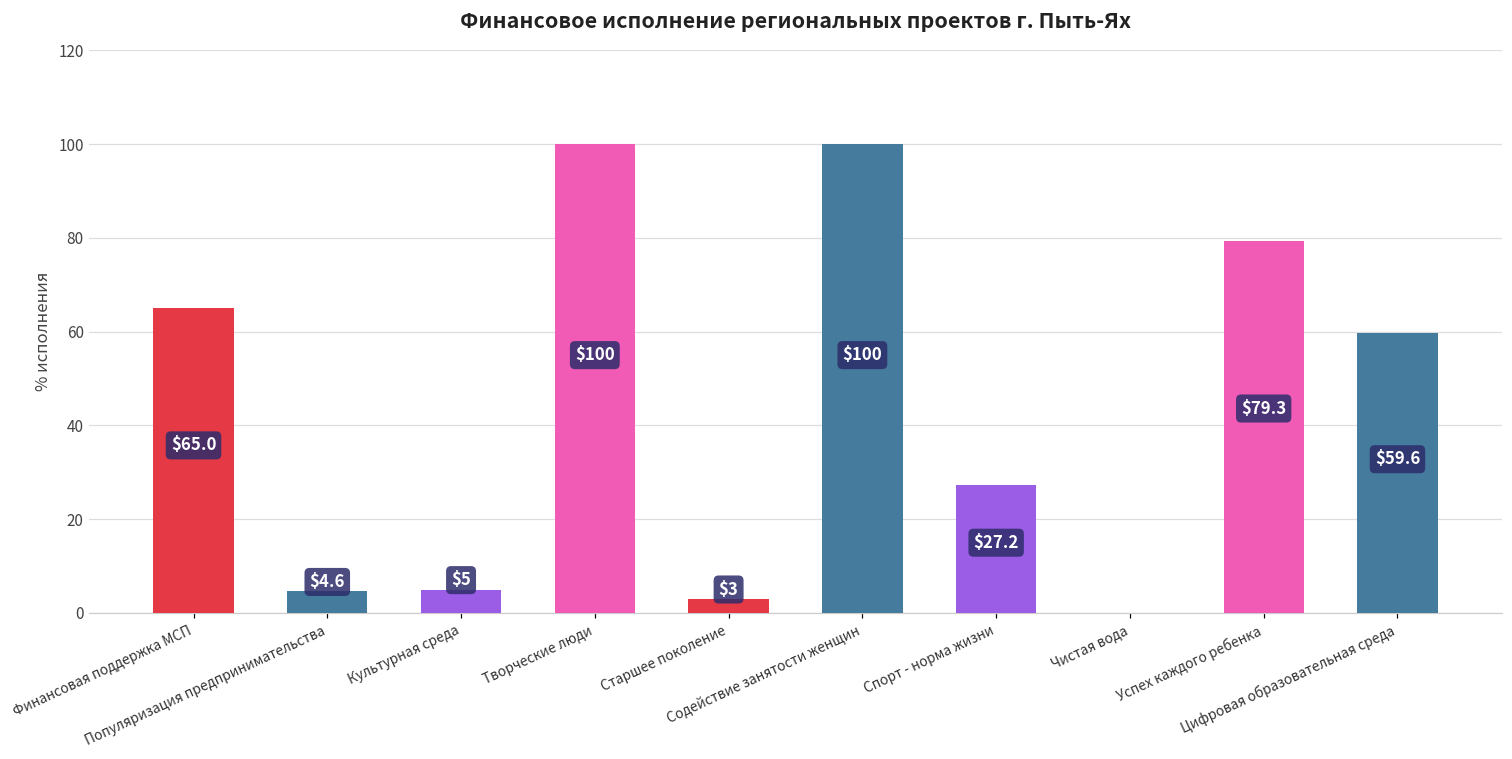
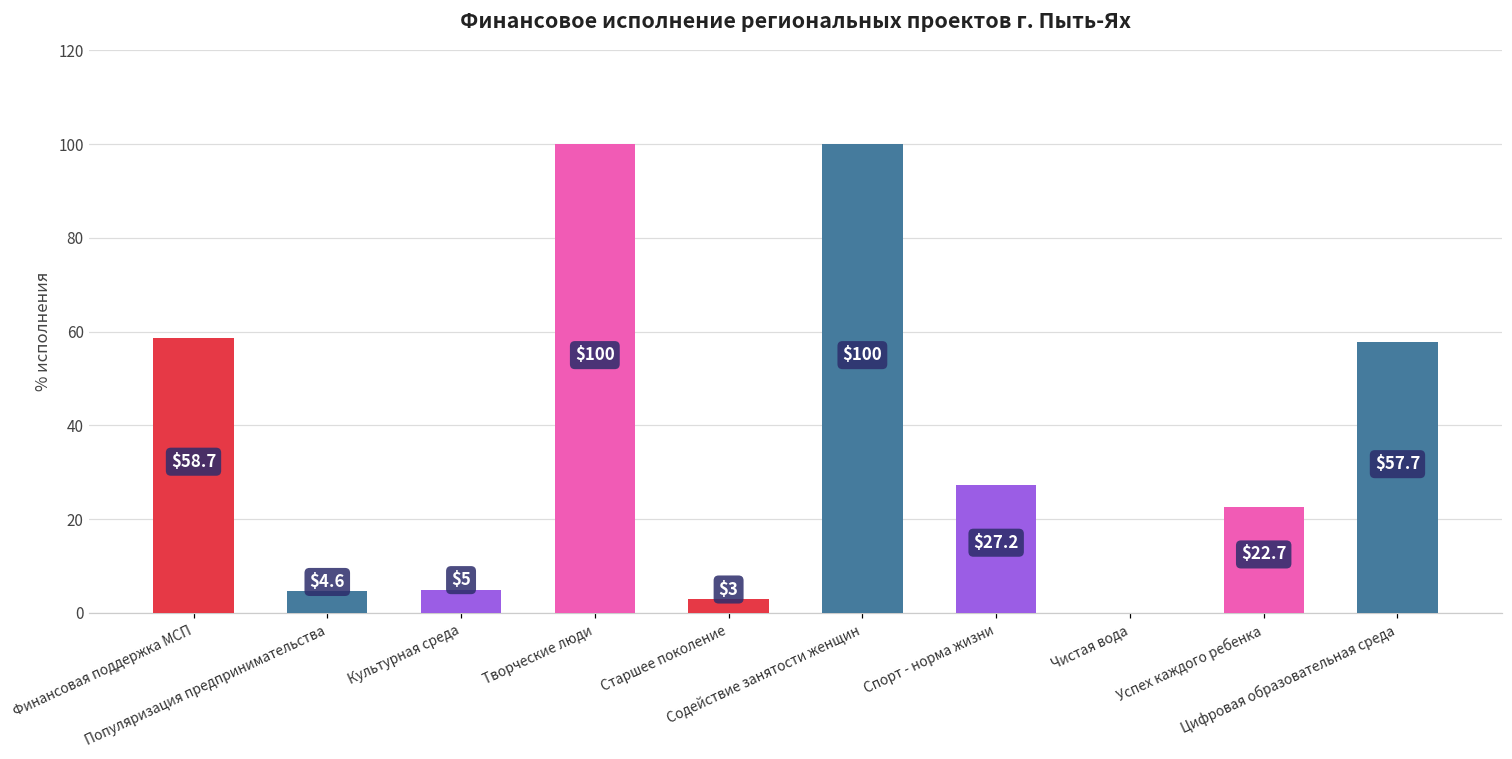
Финансовая поддержка МСП: $65.0 -> $58.7
Успех каждого ребенка: $79.3 -> $22.7
Цифровая образовательная среда: $59.6 -> $57.7
